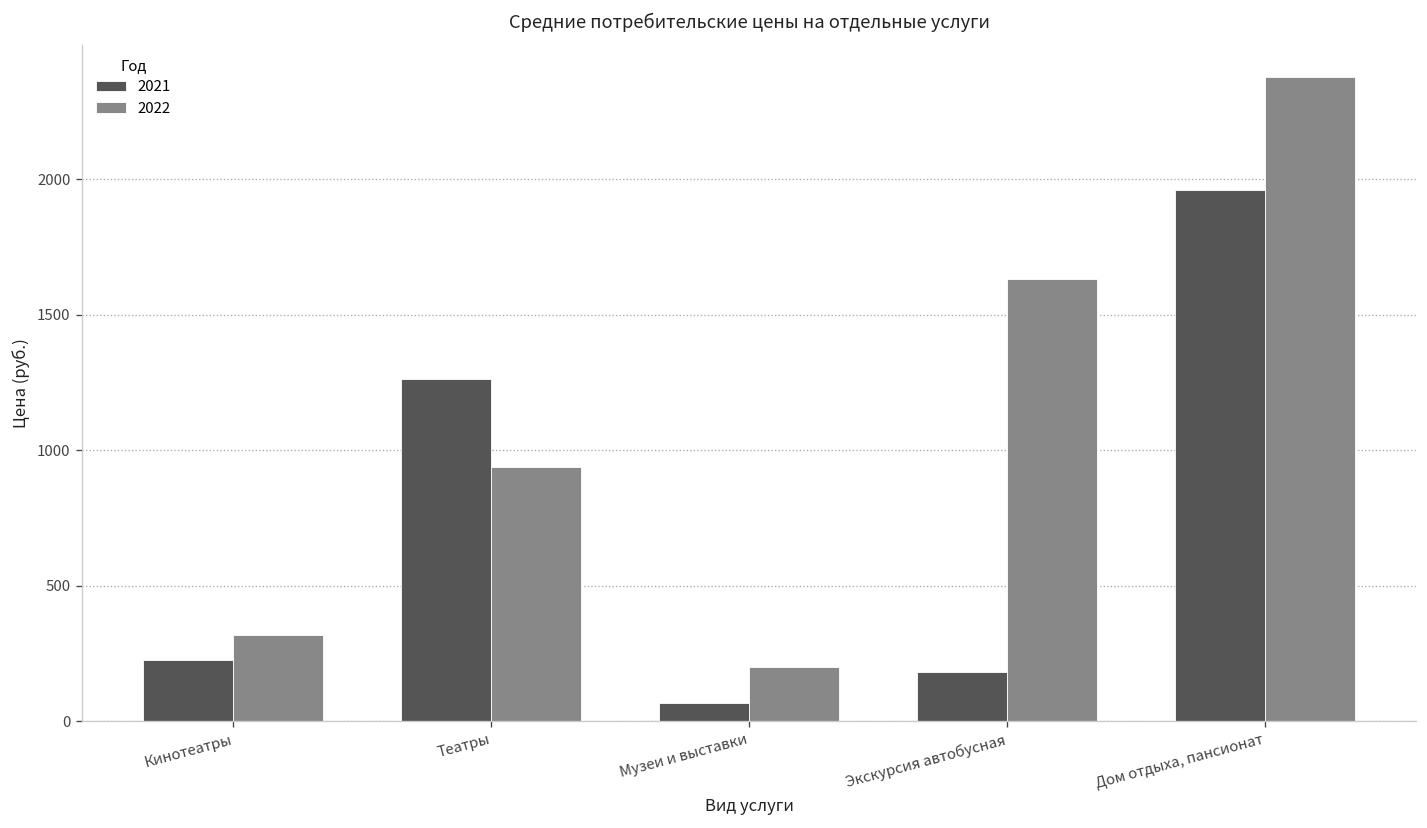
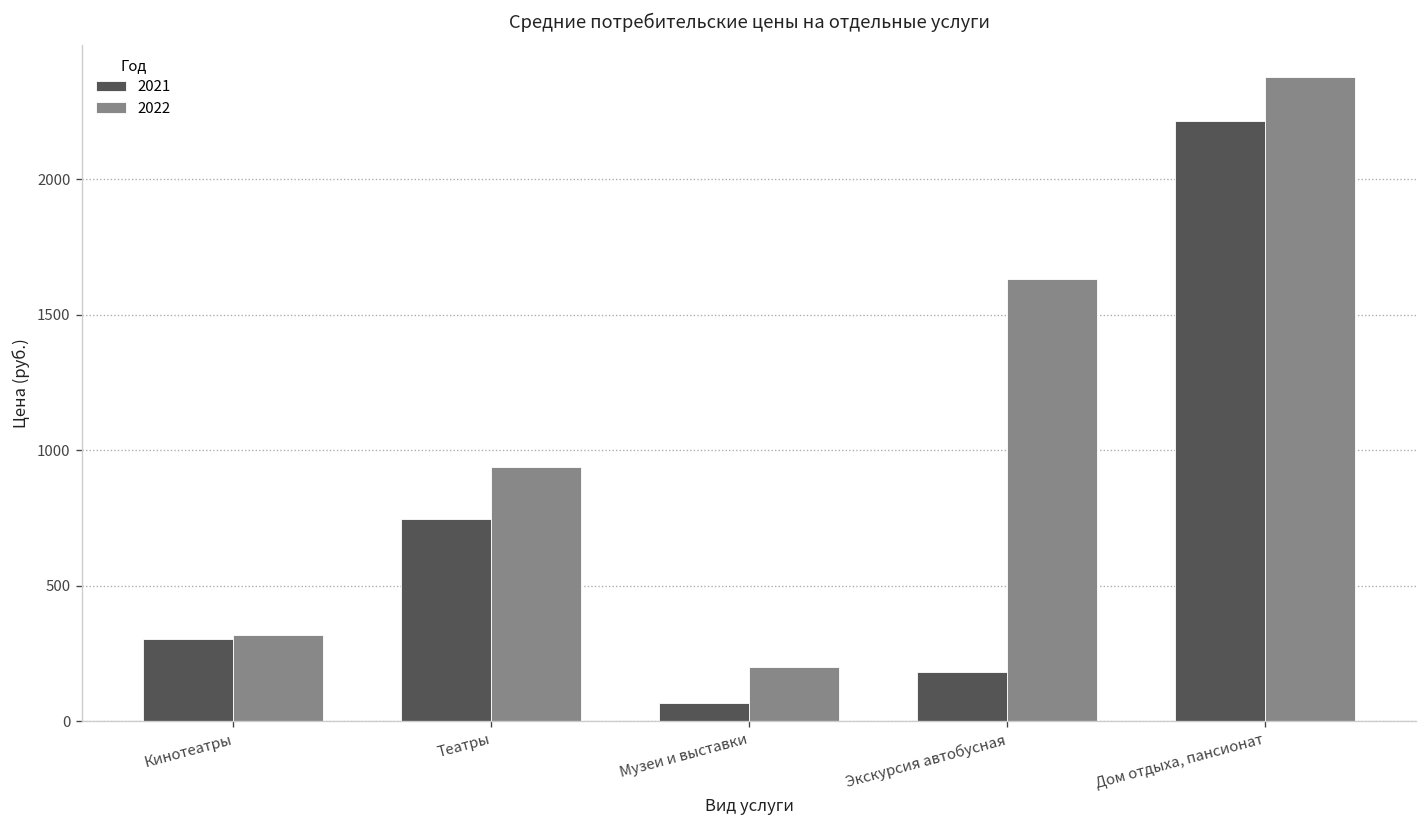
2021, Кинотеатры: 220 -> 300
2021, Театры: 1260 -> 740
2021, Дом отдыха, пансионат: 1960 -> 2220
